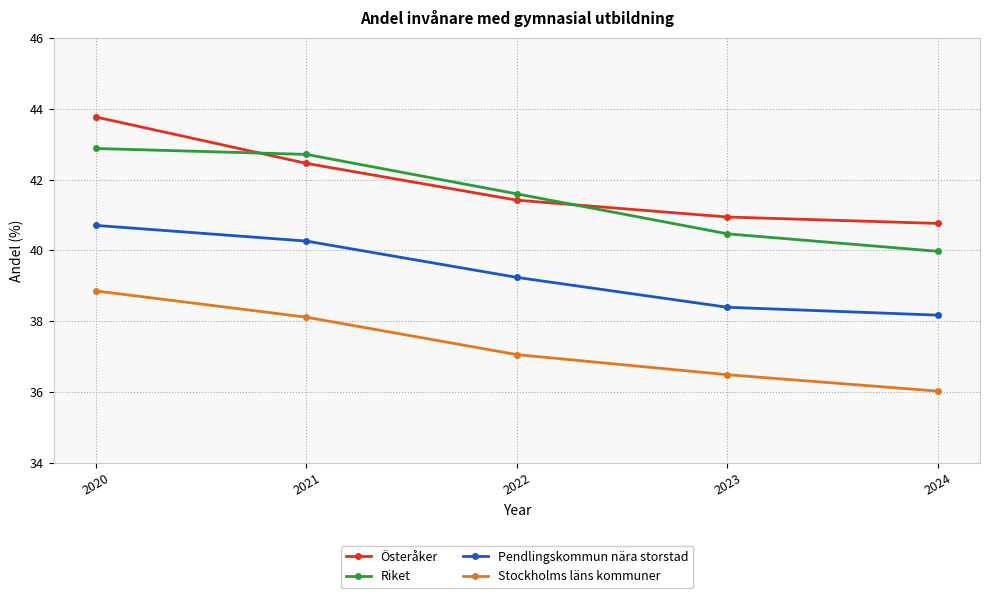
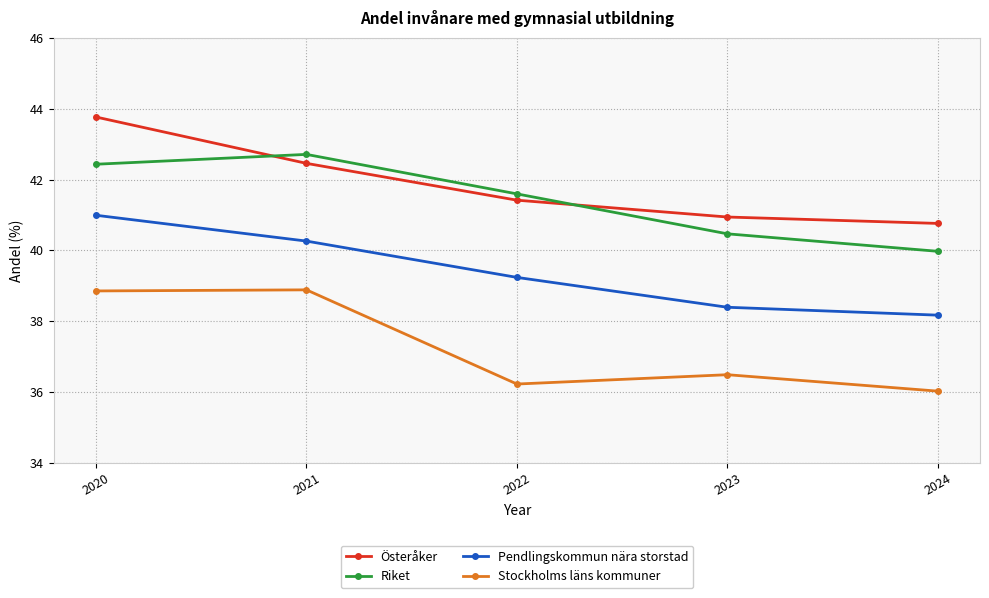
Riket, 2020: 42.9 -> 42.4
Pendlingskommun nära storstad, 2020: 40.7 -> 41.0
Stockholms läns kommuner, 2021: 38.1 -> 38.9
Stockholms läns kommuner, 2022: 37.1 -> 36.2
